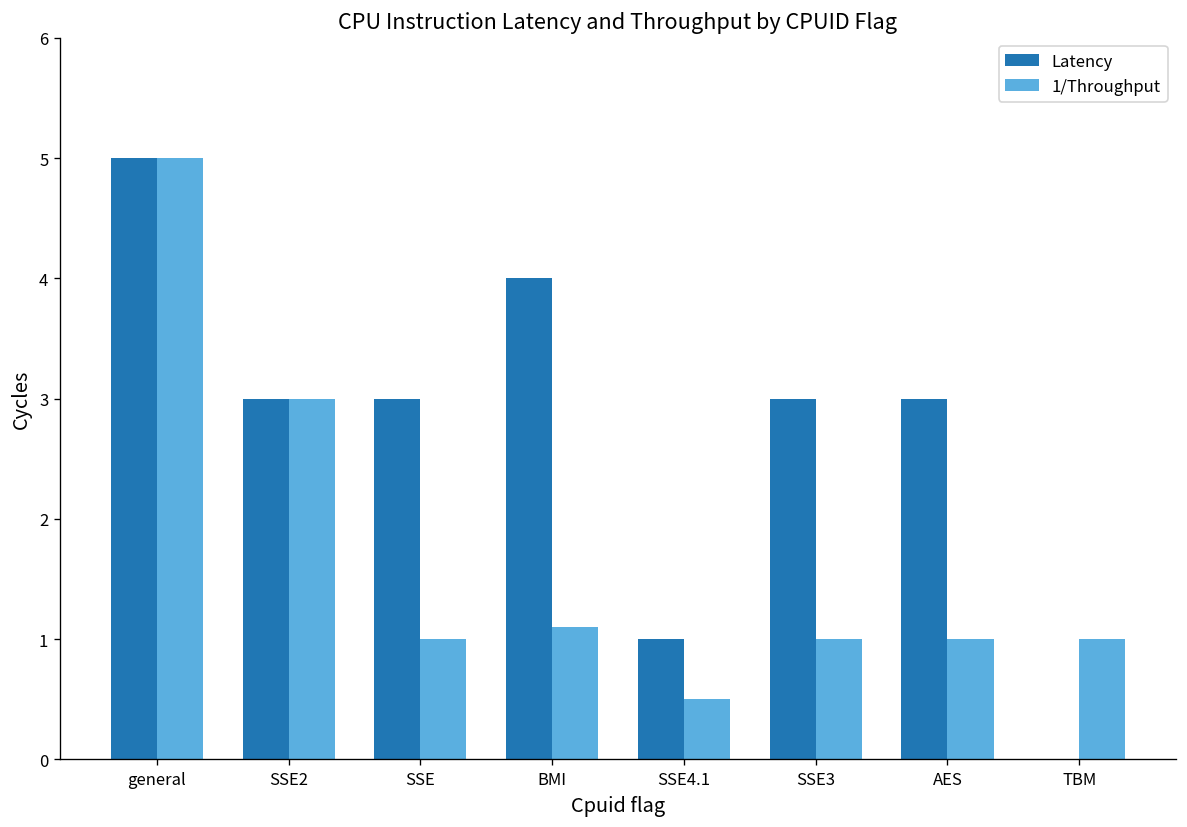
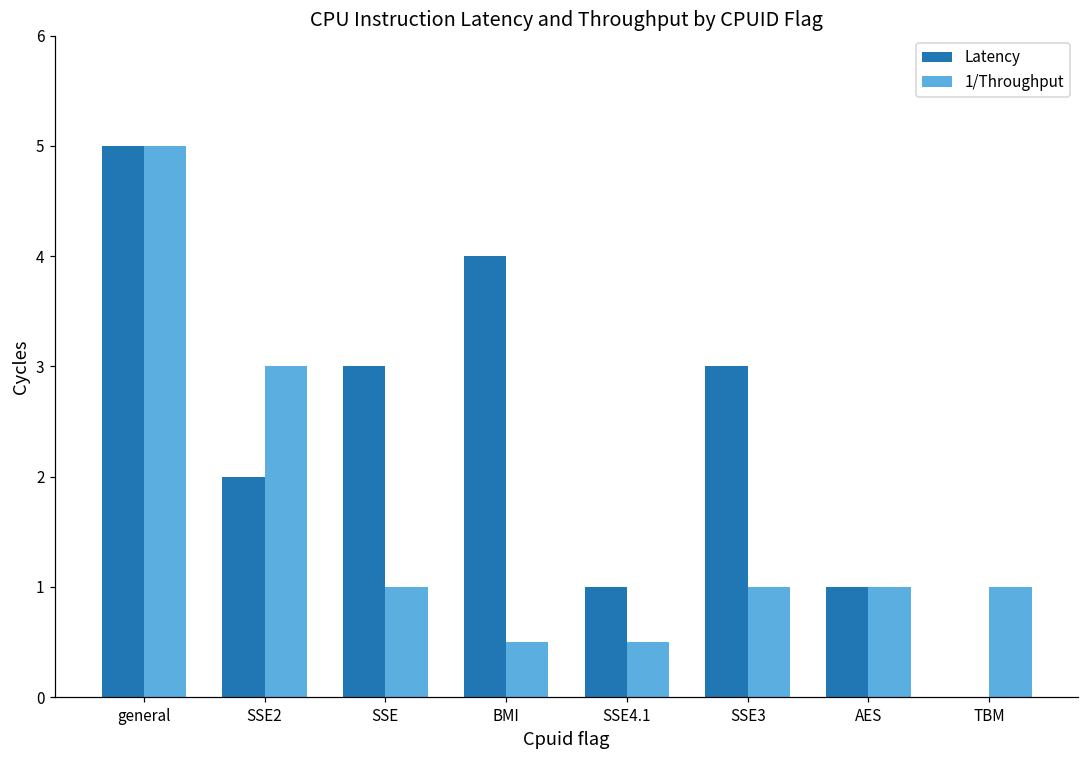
Latency, SSE2: 3 -> 2
1/Throughput, BMI: 1.1 -> 0.5
Latency, AES: 3 -> 1
